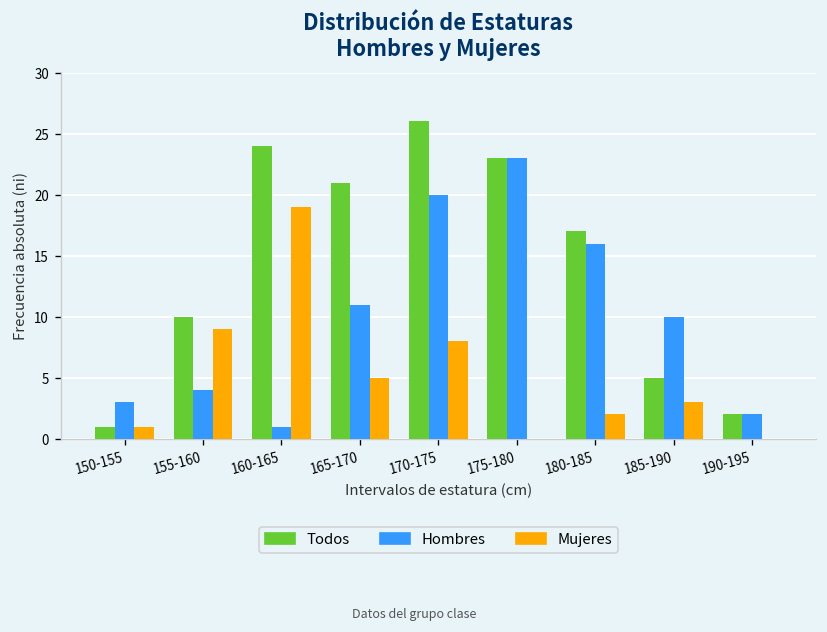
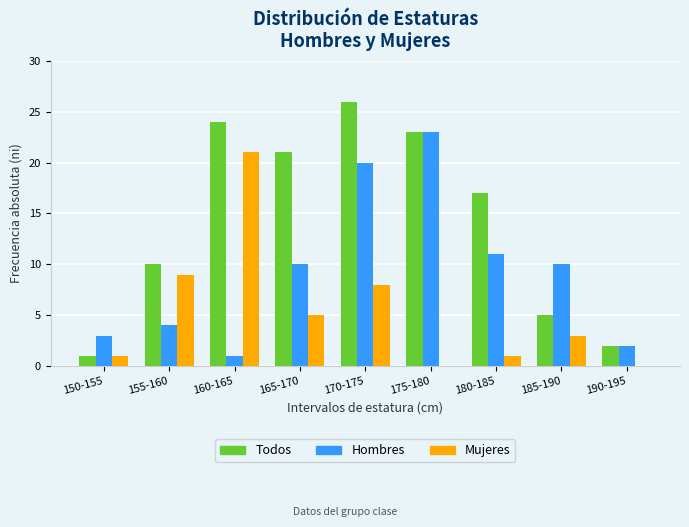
Mujeres, 160-165: 19 -> 21
Hombres, 165-170: 11 -> 10
Hombres, 180-185: 16 -> 11
Mujeres, 180-185: 2 -> 1
